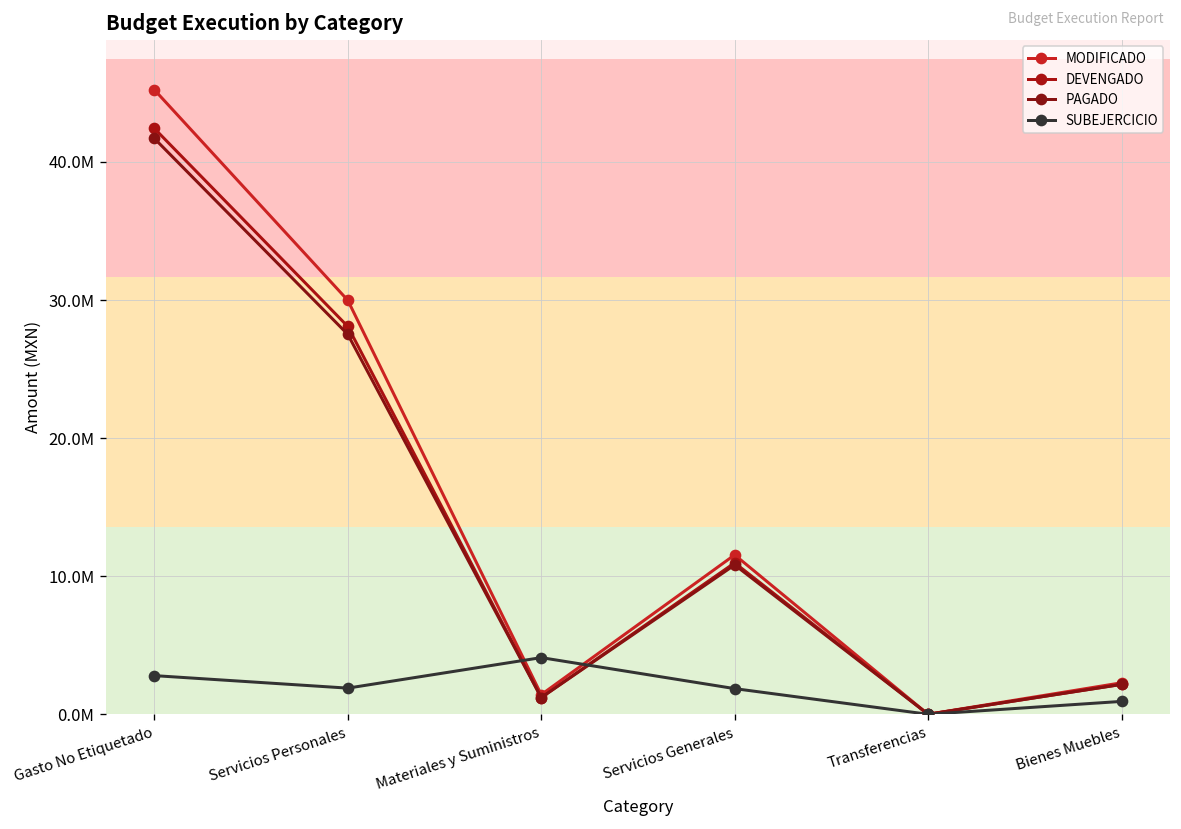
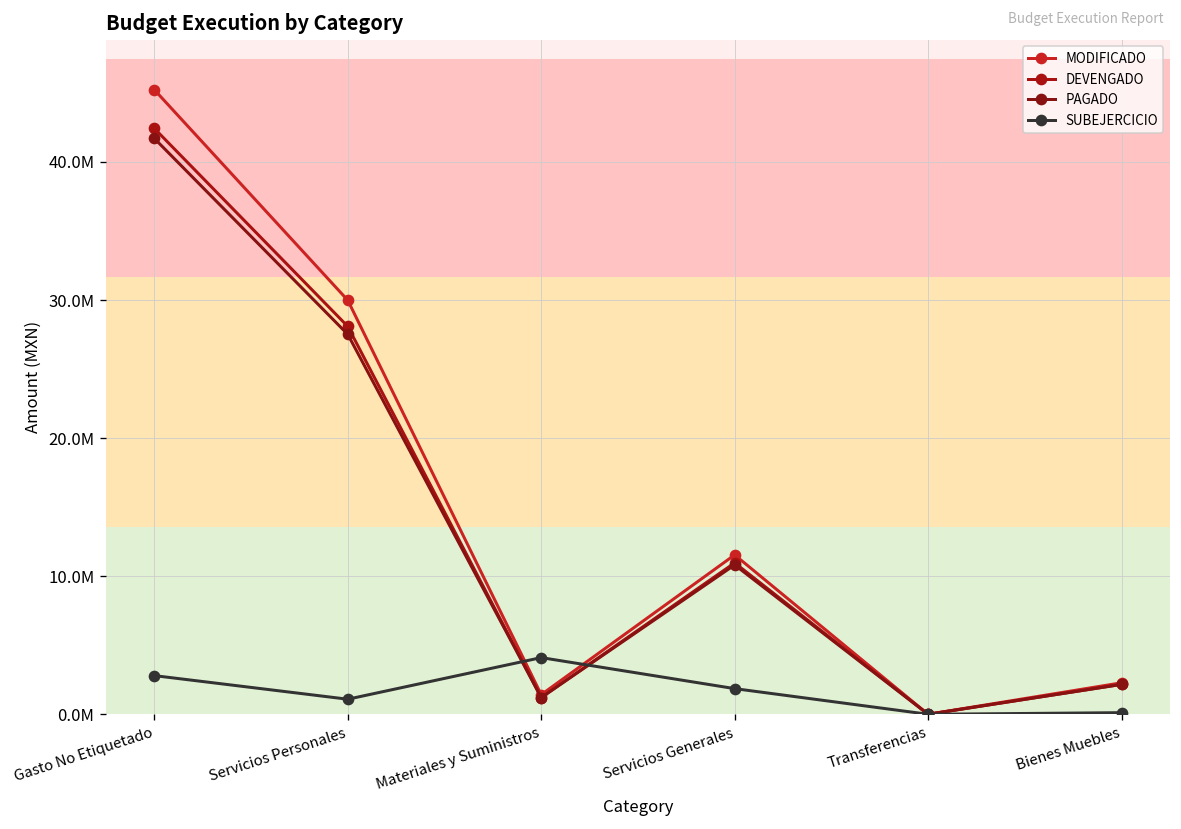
SUBEJERCICIO, Servicios Personales: 1900000 -> 1100000
SUBEJERCICIO, Bienes Muebles: 900000 -> 100000
